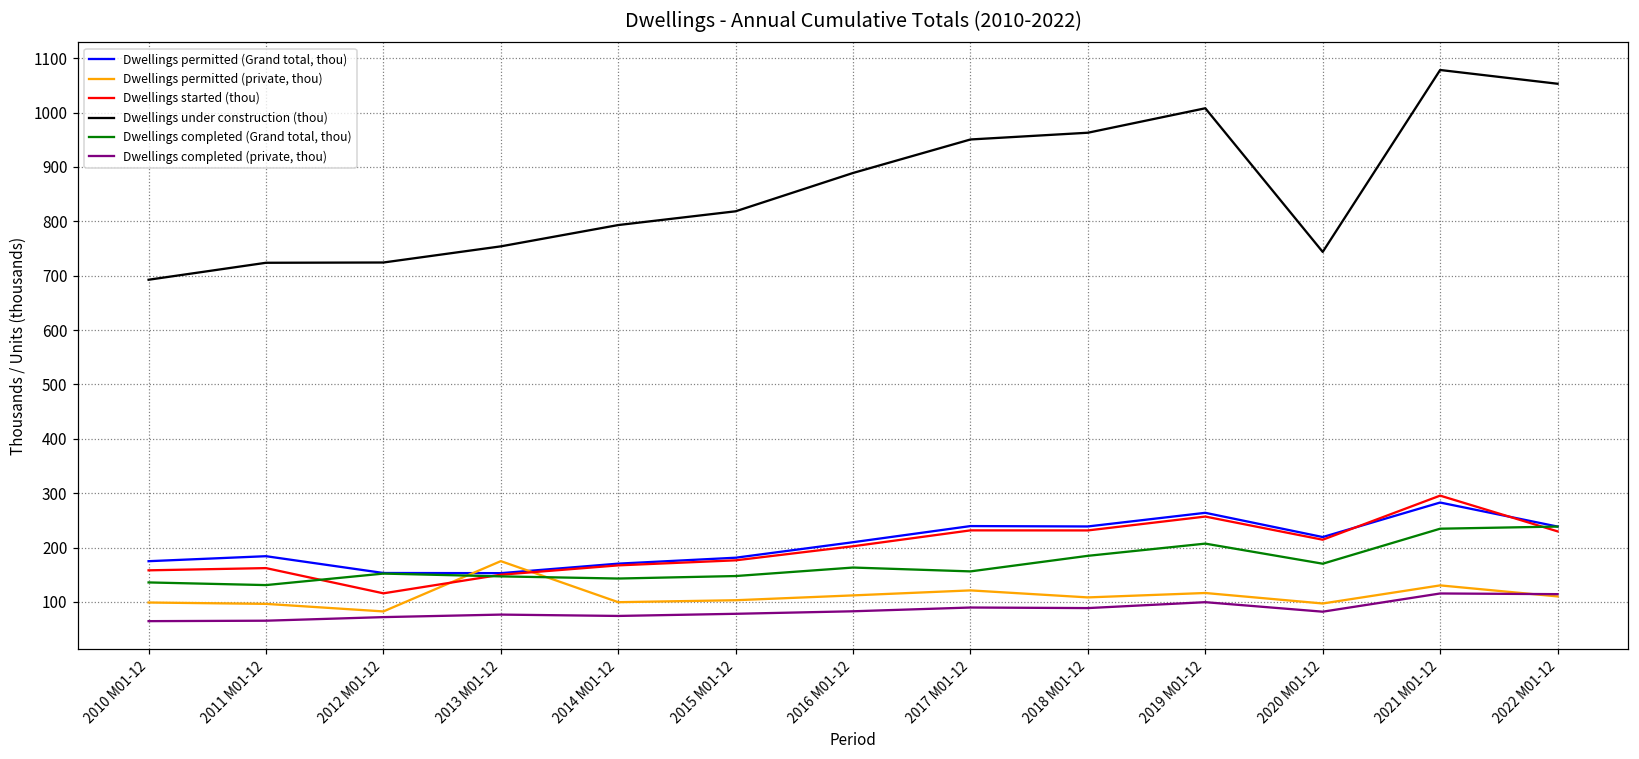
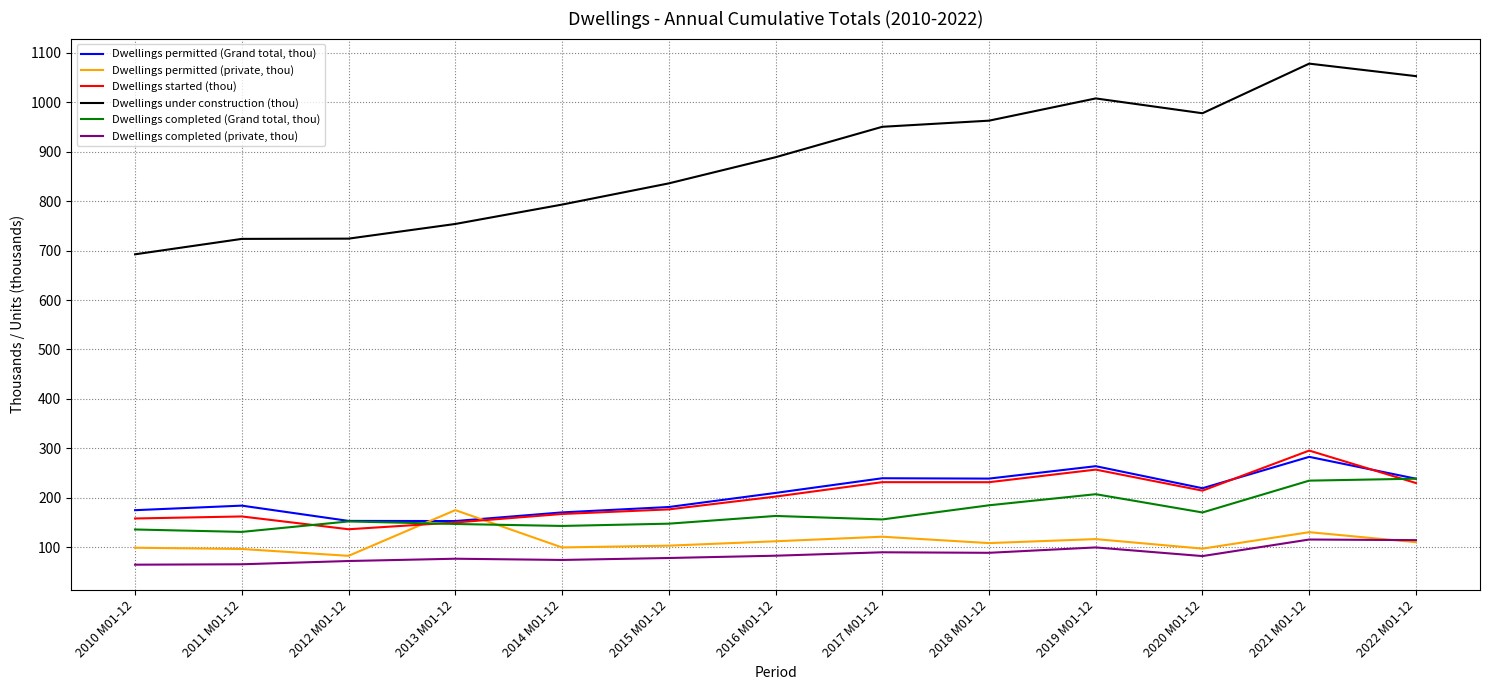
Dwellings started (thou), 2012 M01-12: 120 -> 140
Dwellings under construction (thou), 2015 M01-12: 820 -> 840
Dwellings under construction (thou), 2020 M01-12: 740 -> 980
